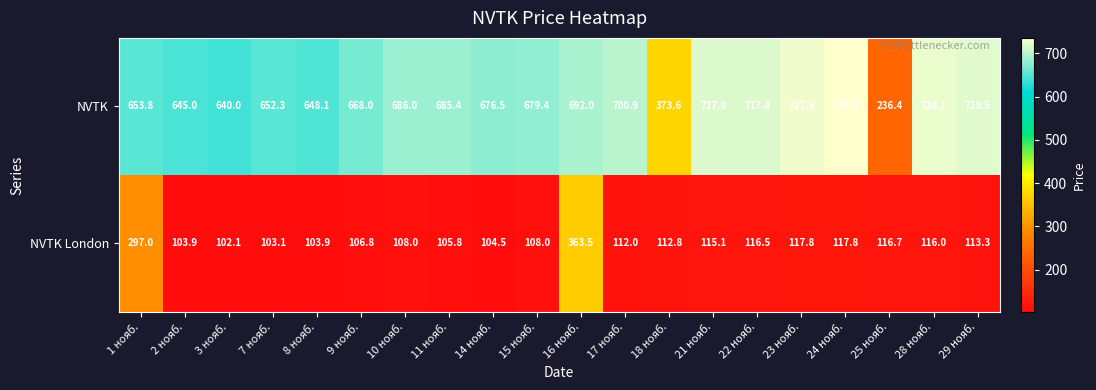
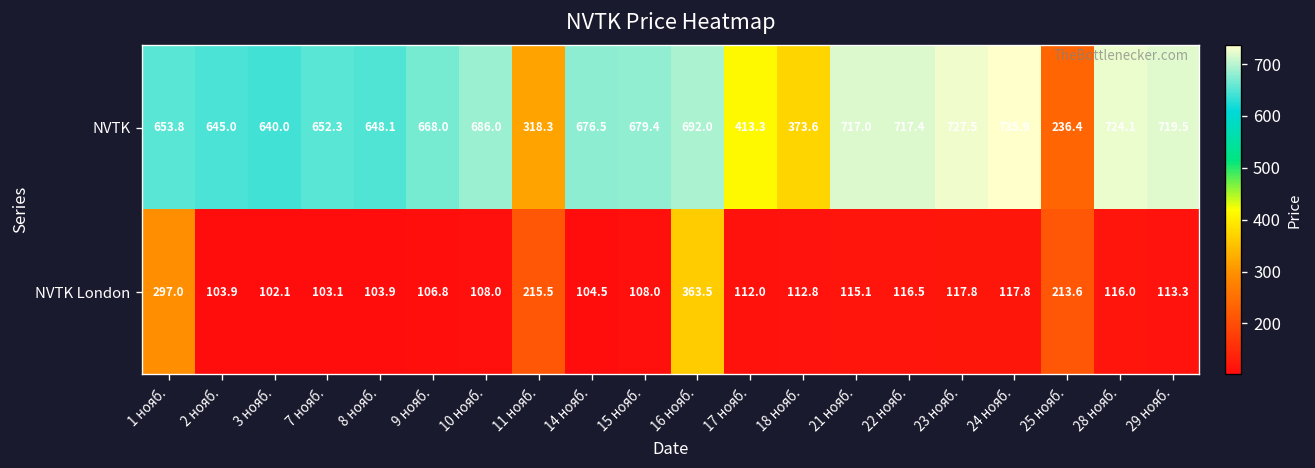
NVTK, 11 нояб.: 685.4 -> 318.3
NVTK, 17 нояб.: 700.9 -> 413.3
NVTK London, 11 нояб.: 105.8 -> 215.5
NVTK London, 25 нояб.: 116.7 -> 213.6
